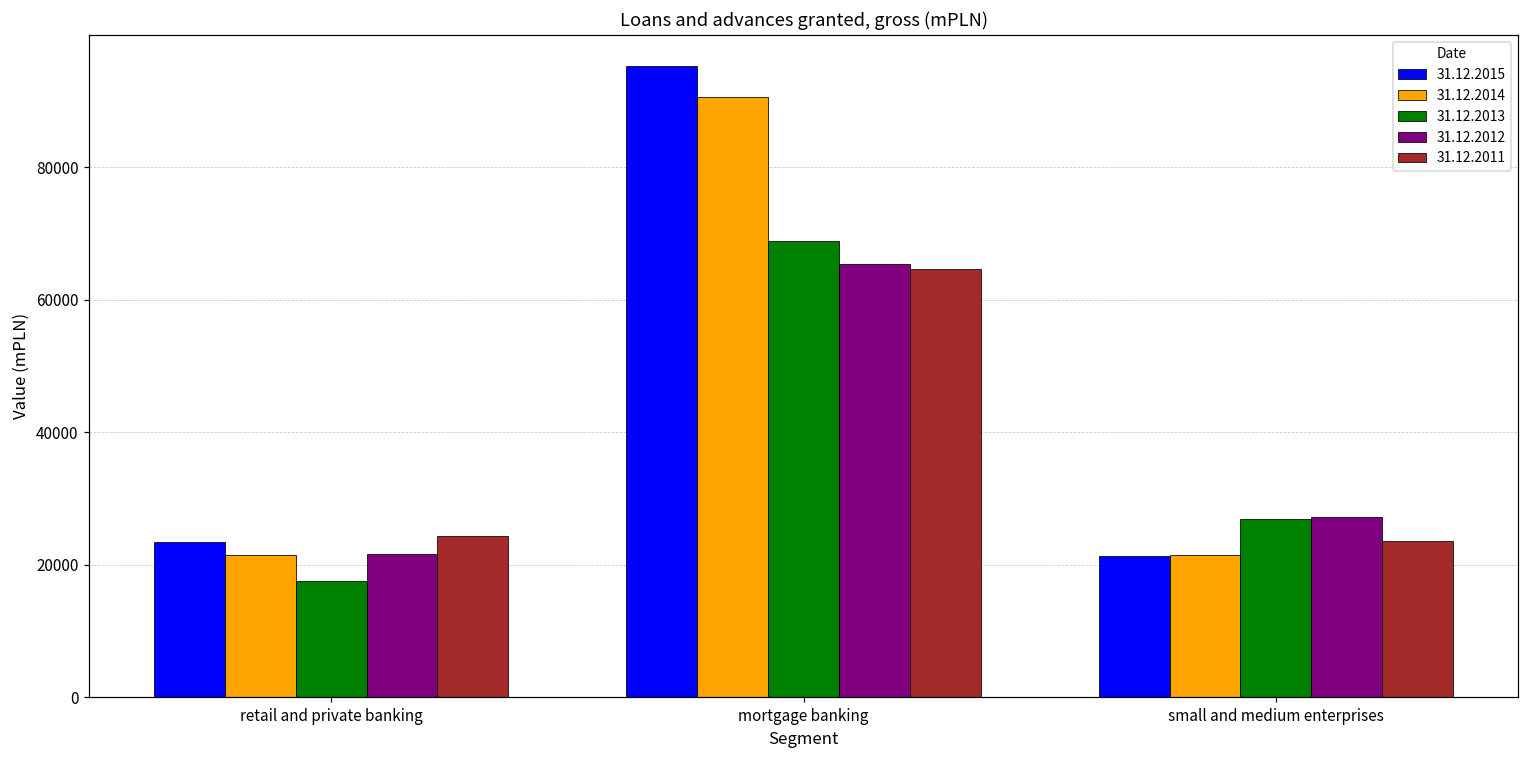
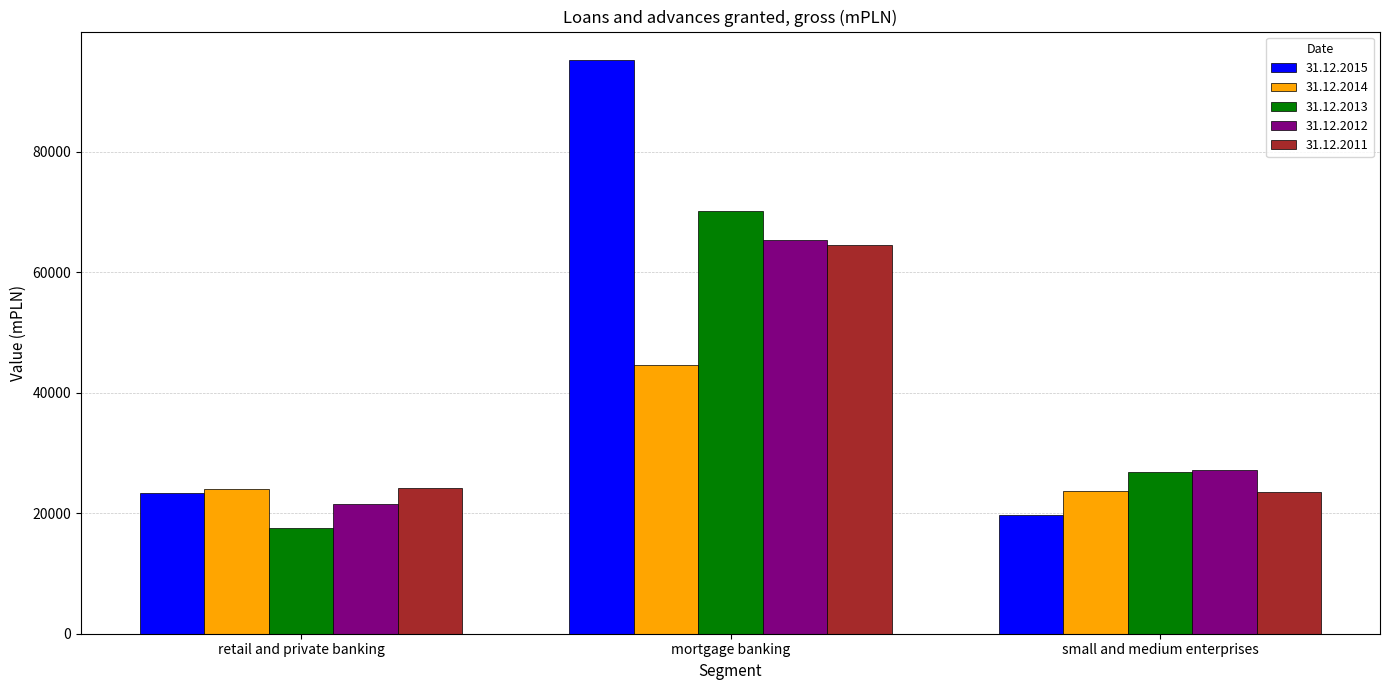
31.12.2014, retail and private banking: 21000 -> 24000
31.12.2014, mortgage banking: 91000 -> 45000
31.12.2013, mortgage banking: 69000 -> 70000
31.12.2015, small and medium enterprises: 21000 -> 20000
31.12.2014, small and medium enterprises: 22000 -> 24000
